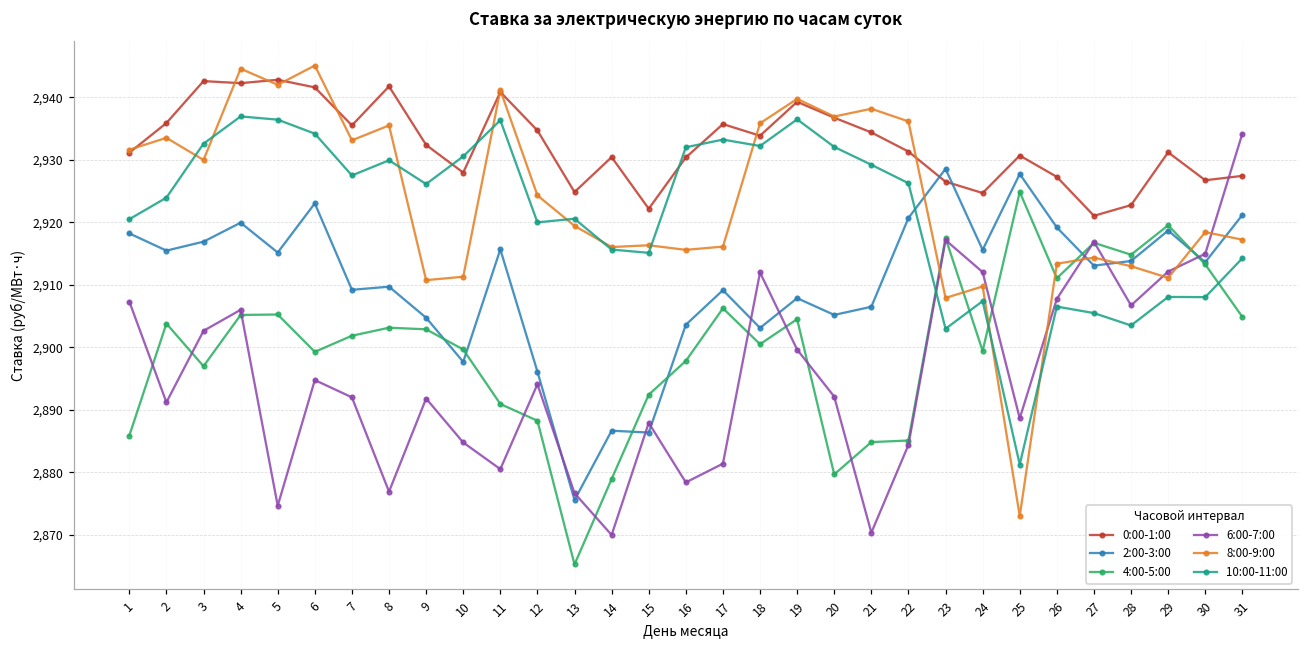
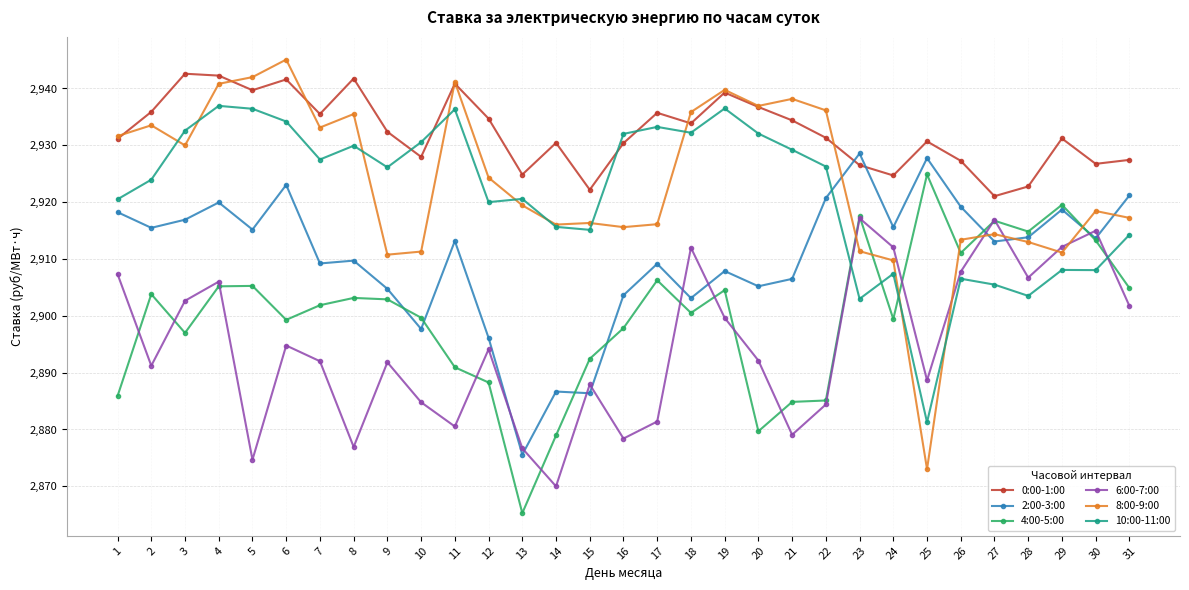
8:00-9:00, 4: 2,945 -> 2,941
0:00-1:00, 5: 2,943 -> 2,940
2:00-3:00, 11: 2,916 -> 2,913
6:00-7:00, 21: 2,870 -> 2,879
8:00-9:00, 23: 2,908 -> 2,911
6:00-7:00, 31: 2,934 -> 2,902
